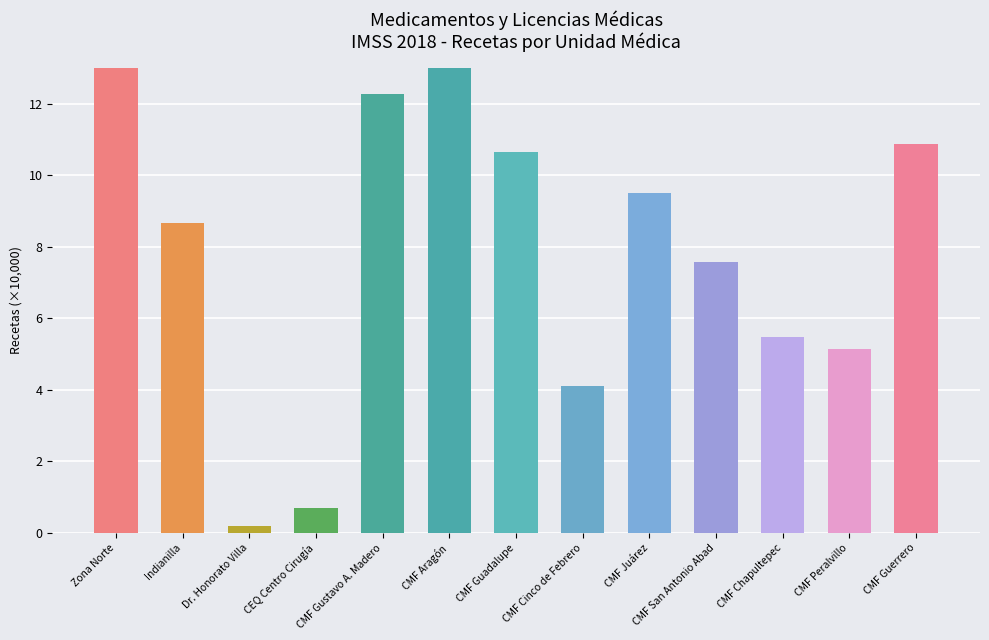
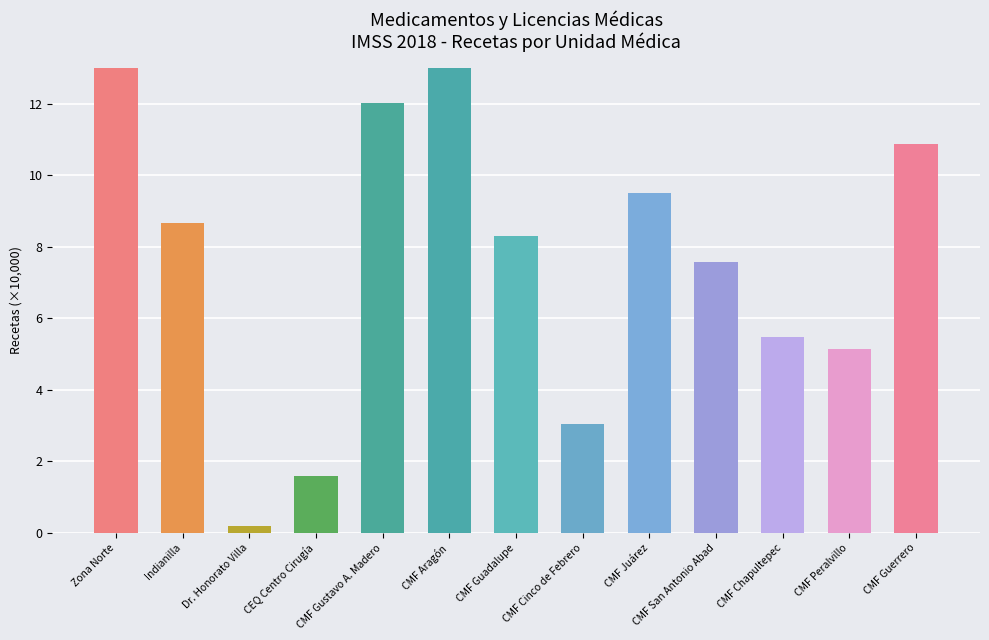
CEQ Centro Cirugía: 0.7 -> 1.6
CMF Gustavo A. Madero: 12.3 -> 12.0
CMF Guadalupe: 10.6 -> 8.3
CMF Cinco de Febrero: 4.1 -> 3.0
